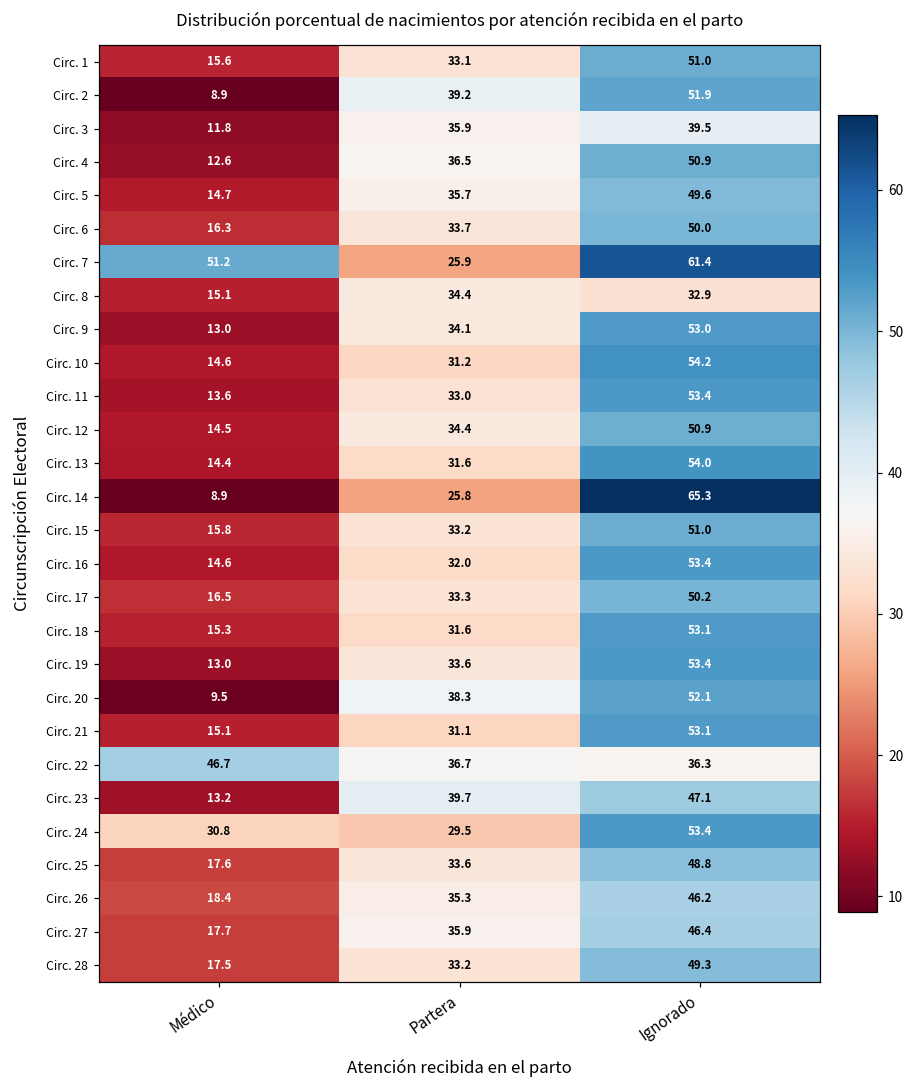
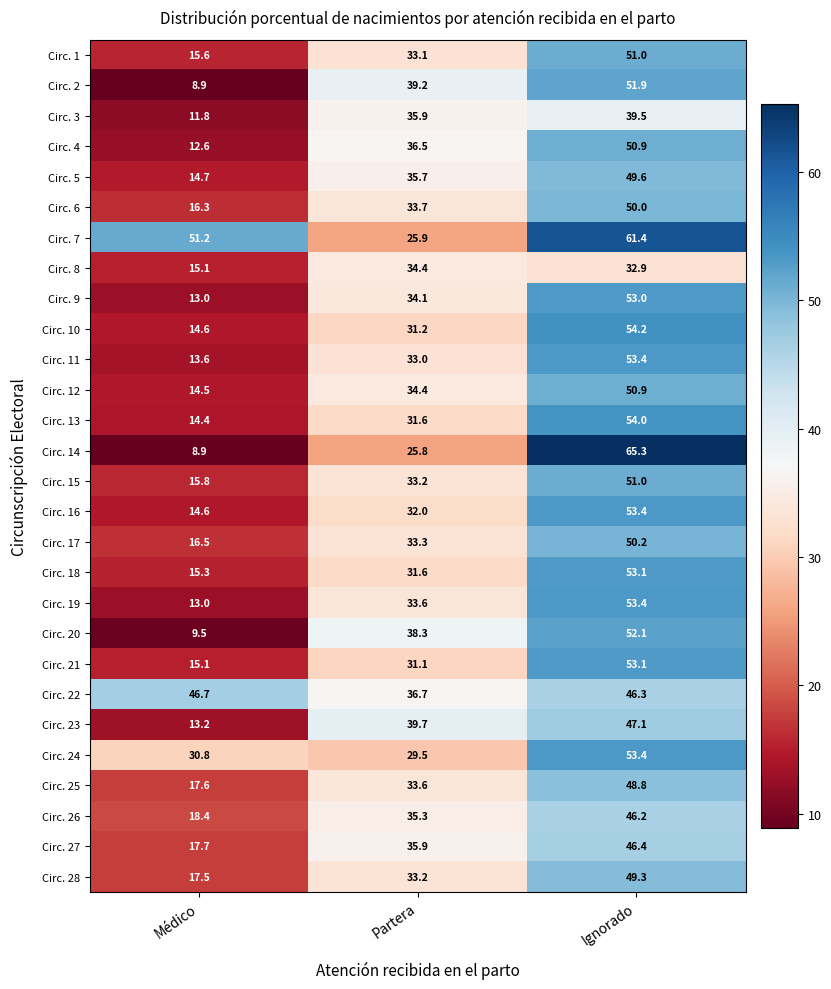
Circ. 22, Ignorado: 36.3 -> 46.3
